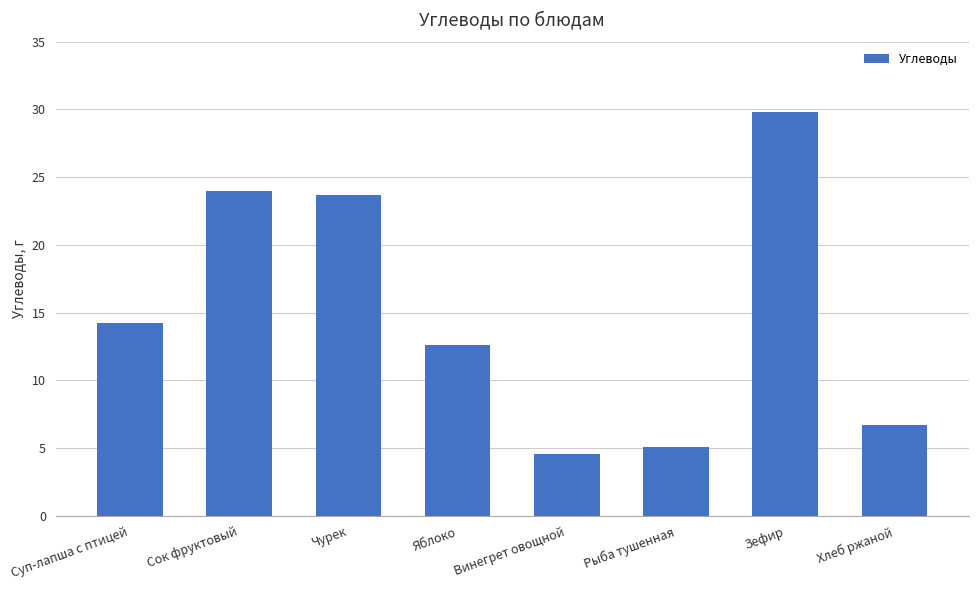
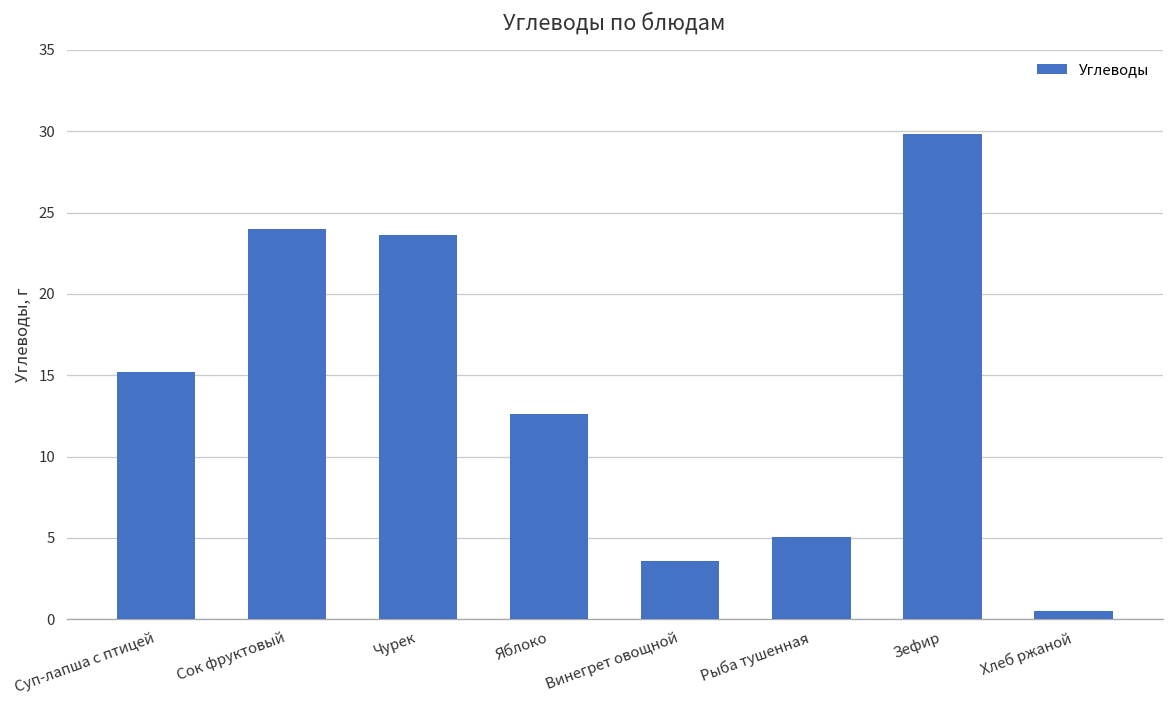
Суп-лапша с птицей: 14.3 -> 15.2
Винегрет овощной: 4.6 -> 3.6
Хлеб ржаной: 6.7 -> 0.5
